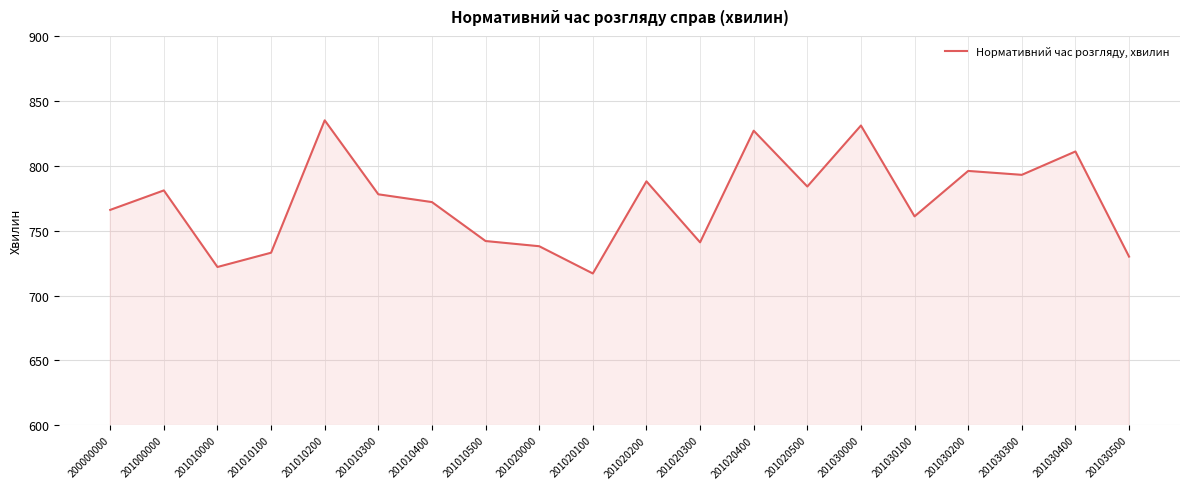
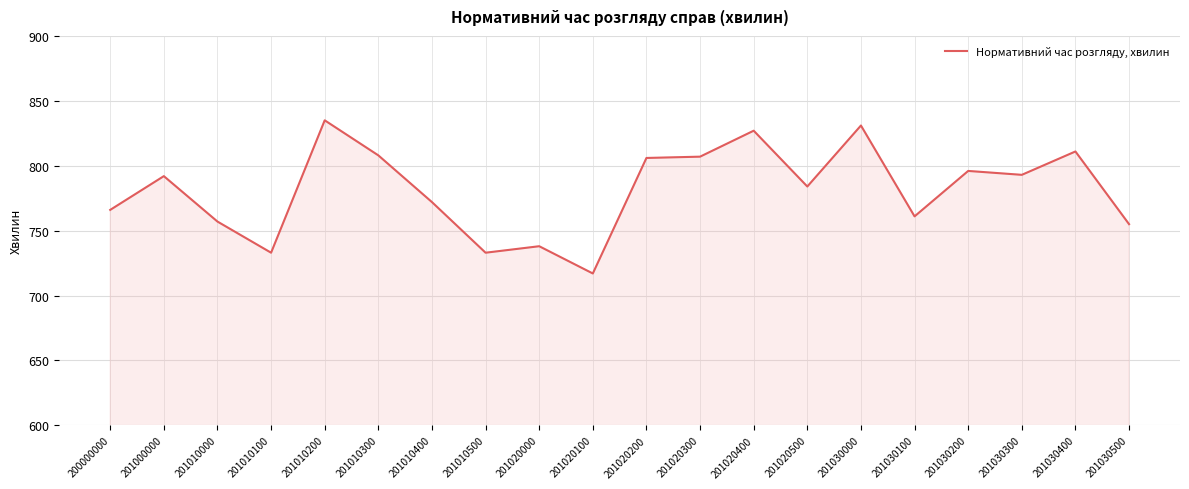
201000000: 781 -> 792
201010000: 722 -> 757
201010300: 778 -> 808
201010500: 742 -> 733
201020200: 788 -> 806
201020300: 741 -> 807
201030500: 730 -> 755
